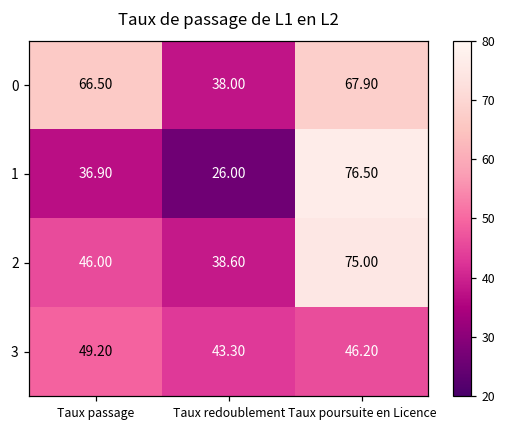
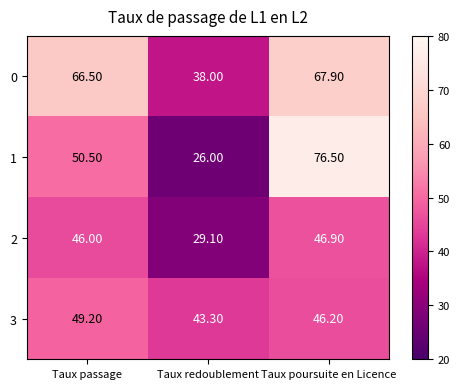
1, Taux passage: 36.90 -> 50.50
2, Taux redoublement: 38.60 -> 29.10
2, Taux poursuite en Licence: 75.00 -> 46.90
